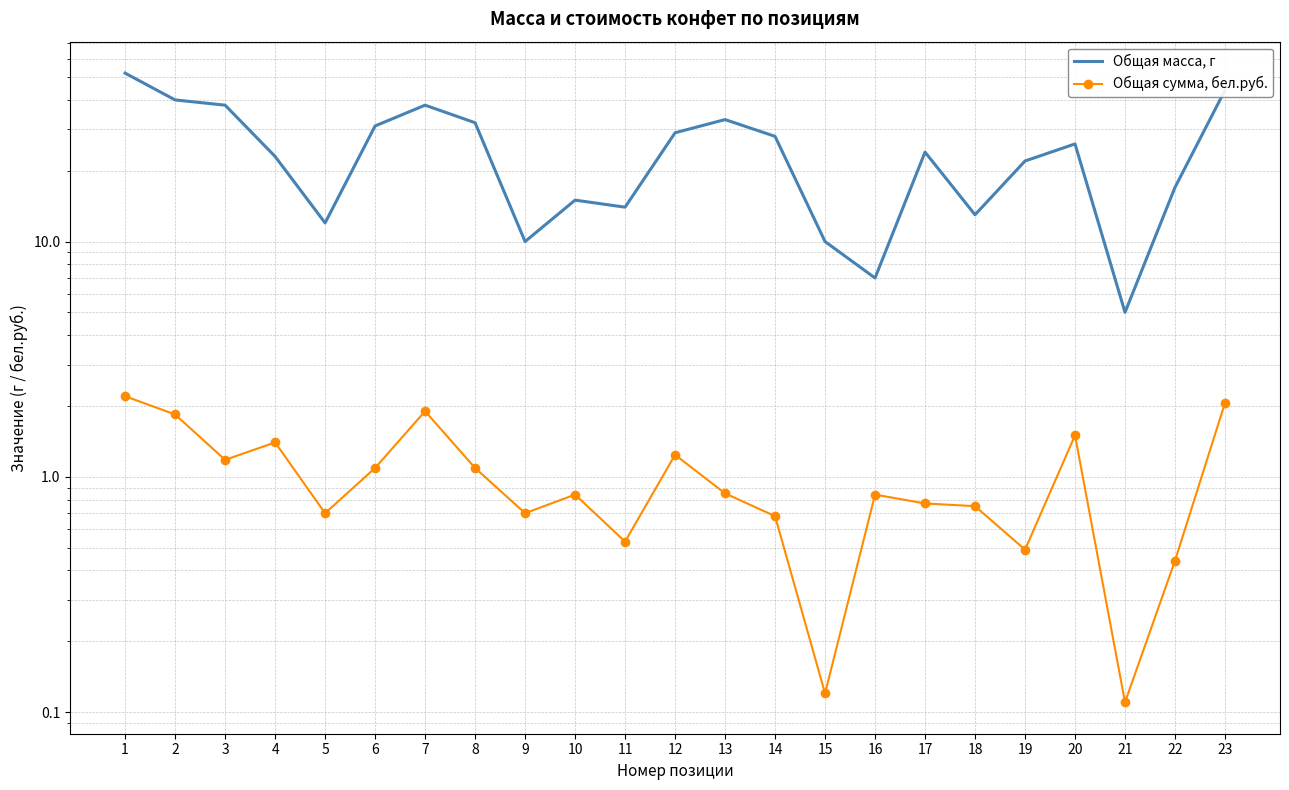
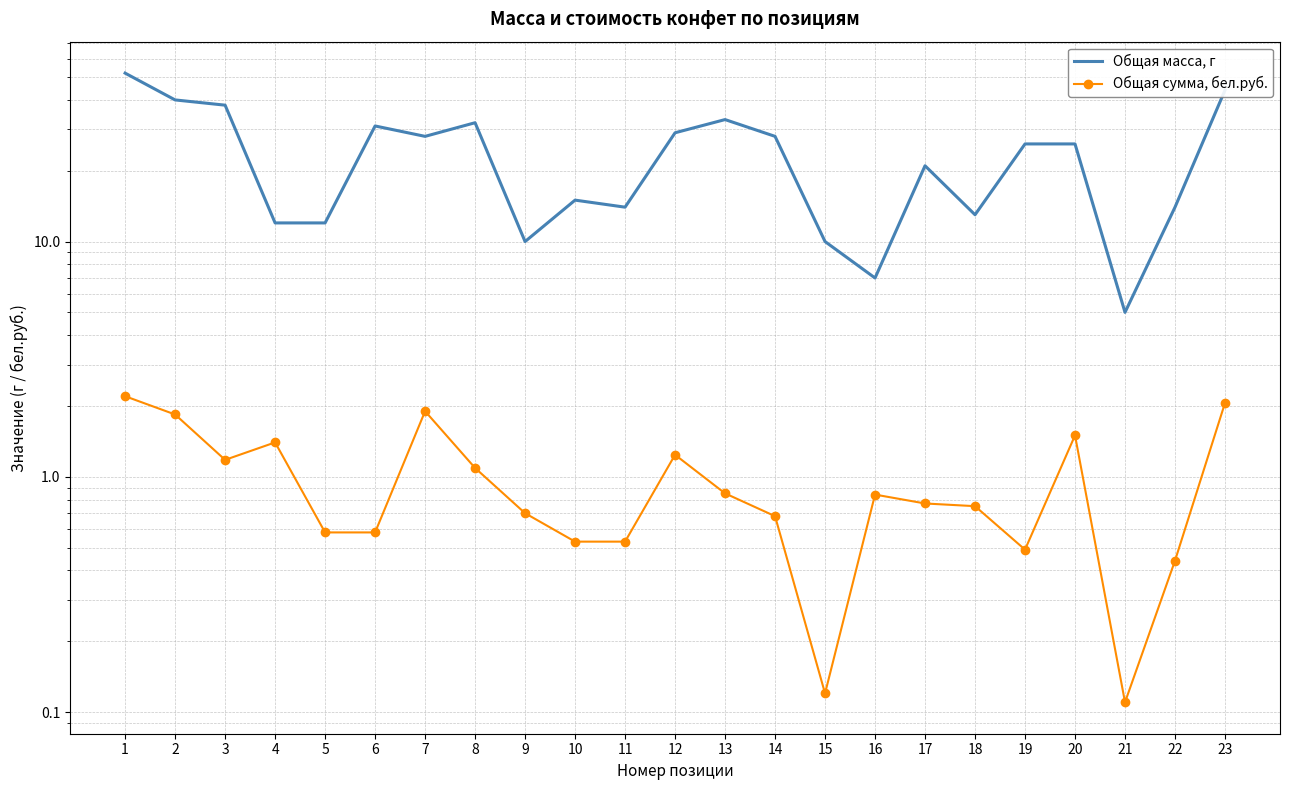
Общая масса, г, 4: 23 -> 12
Общая сумма, бел.руб., 5: 0.70 -> 0.58
Общая сумма, бел.руб., 6: 1.1 -> 0.58
Общая масса, г, 7: 38 -> 28
Общая сумма, бел.руб., 10: 0.84 -> 0.53
Общая масса, г, 17: 24 -> 21
Общая масса, г, 19: 22 -> 26
Общая масса, г, 22: 17 -> 14
